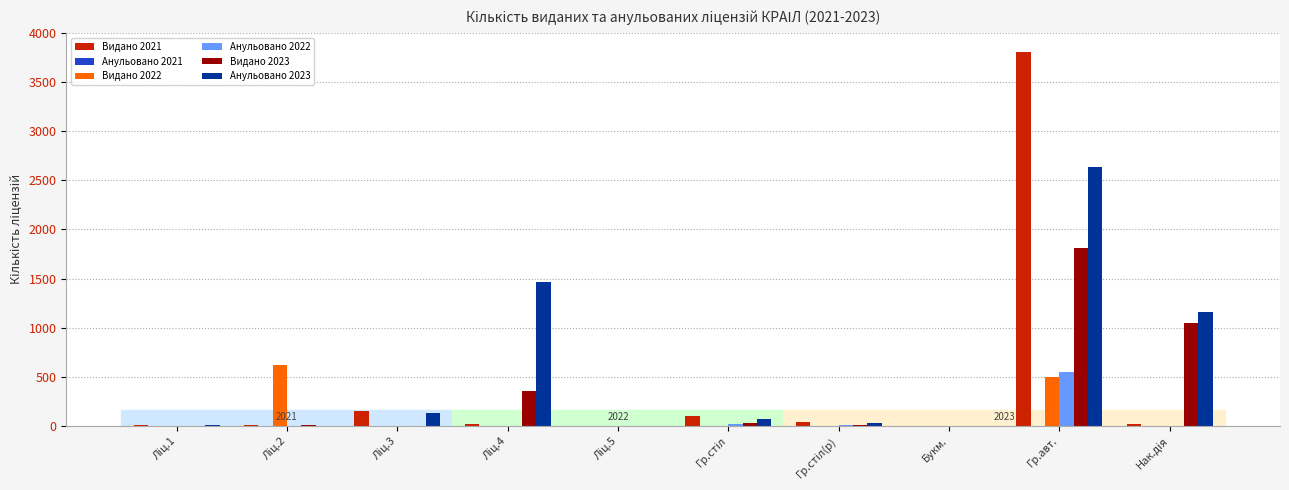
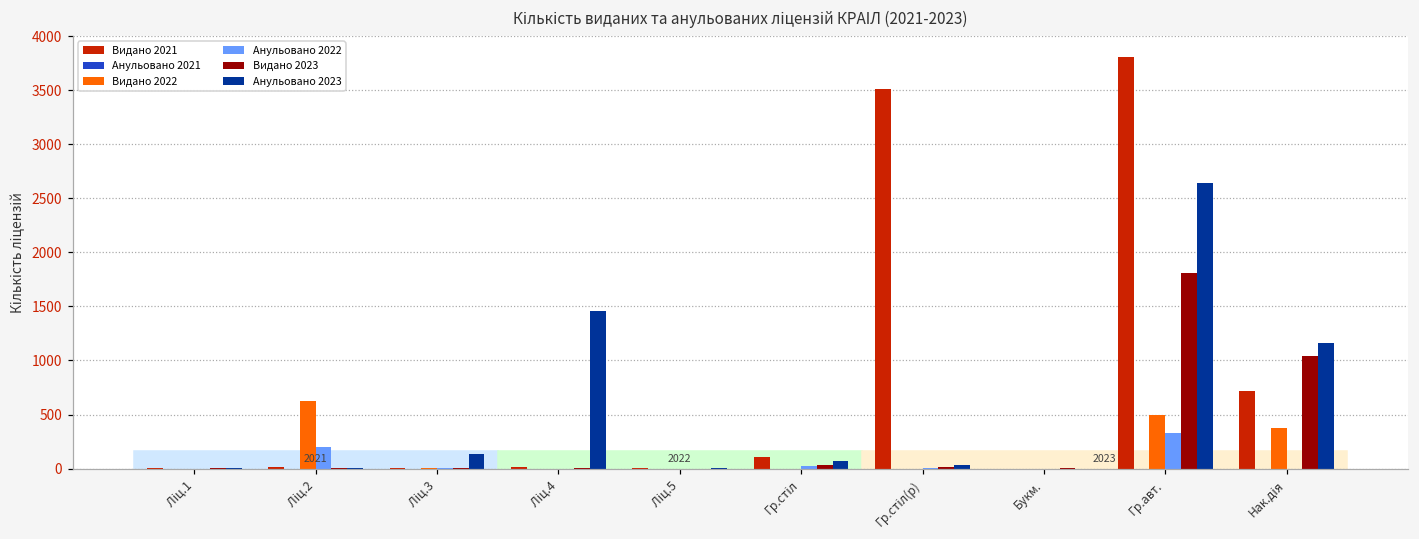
Анульовано 2022, Ліц.2: 0 -> 200
Видано 2021, Ліц.3: 200 -> 0
Видано 2023, Ліц.4: 400 -> 0
Видано 2021, Гр.стіл(р): 0 -> 3500
Анульовано 2022, Гр.авт.: 500 -> 300
Видано 2021, Нак.дія: 0 -> 700
Видано 2022, Нак.дія: 0 -> 400
